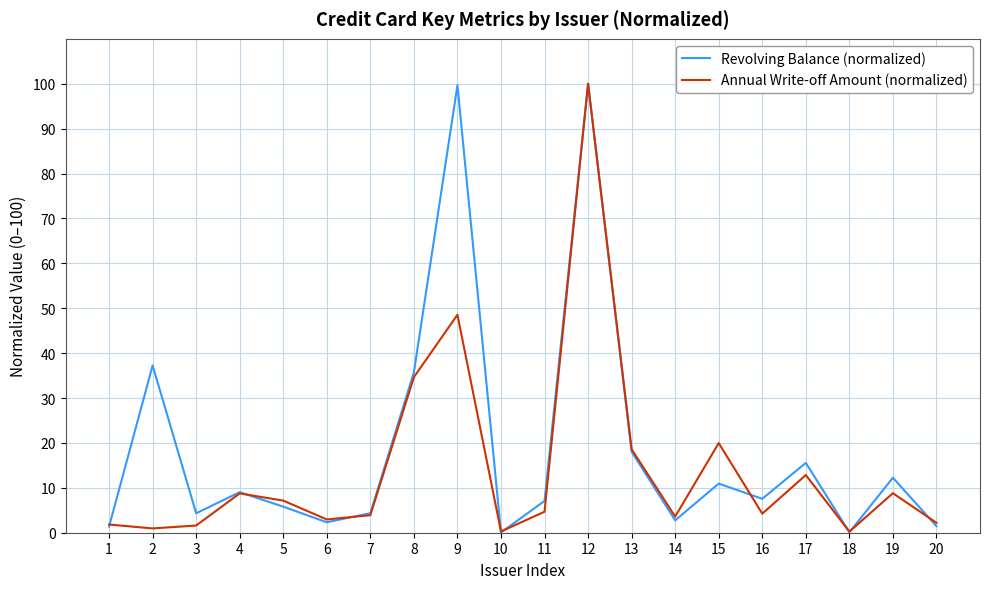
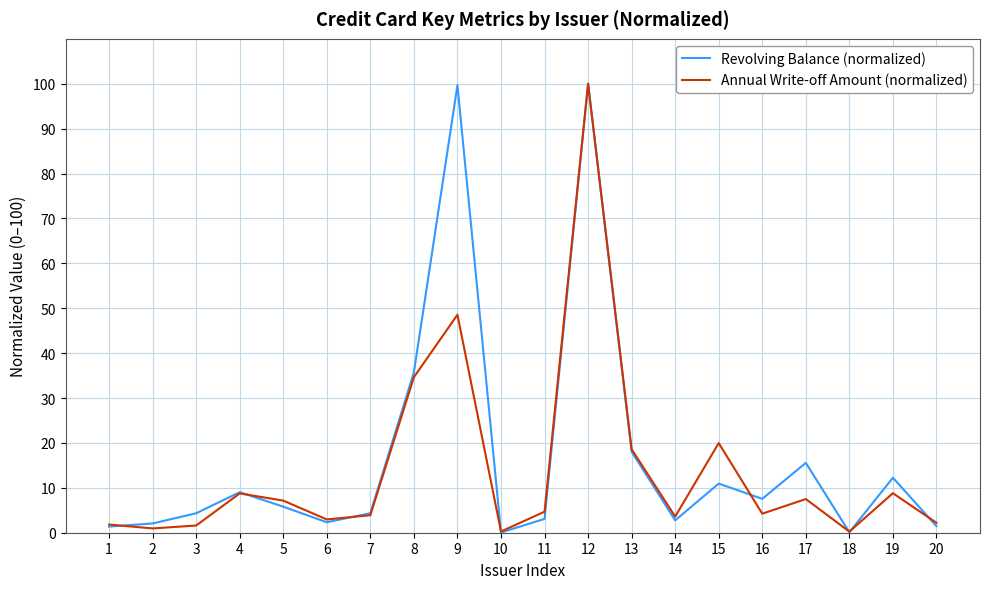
Revolving Balance (normalized), 2: 37 -> 2
Revolving Balance (normalized), 11: 7 -> 3
Annual Write-off Amount (normalized), 17: 13 -> 8
